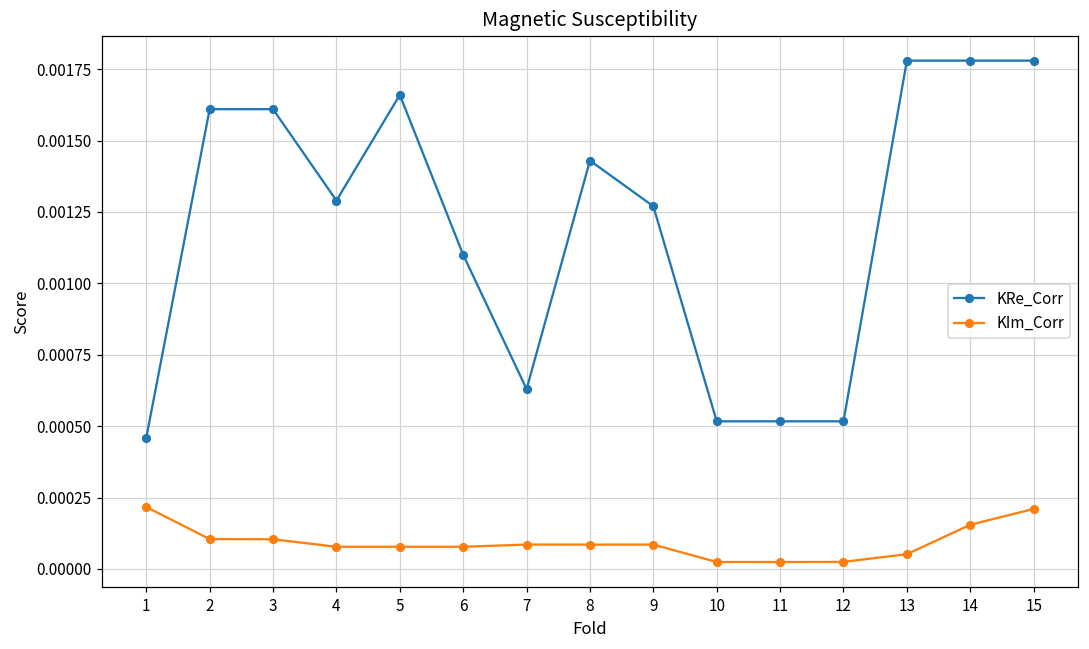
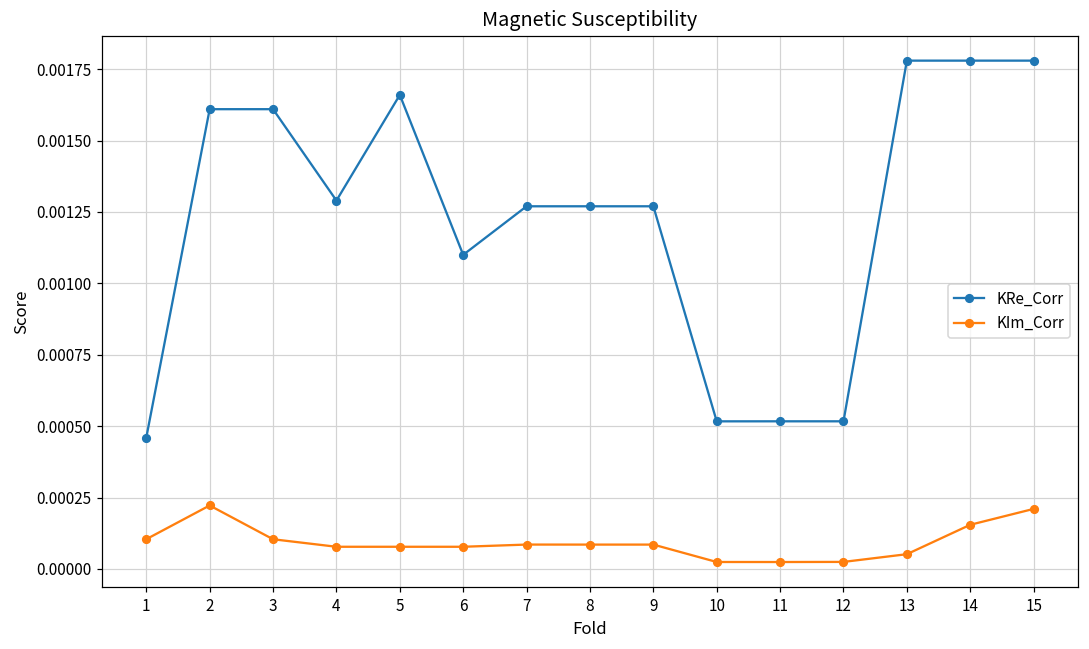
KIm_Corr, 1: 0.00022 -> 0.00010
KIm_Corr, 2: 0.00010 -> 0.00022
KRe_Corr, 7: 0.00063 -> 0.00127
KRe_Corr, 8: 0.00143 -> 0.00127
